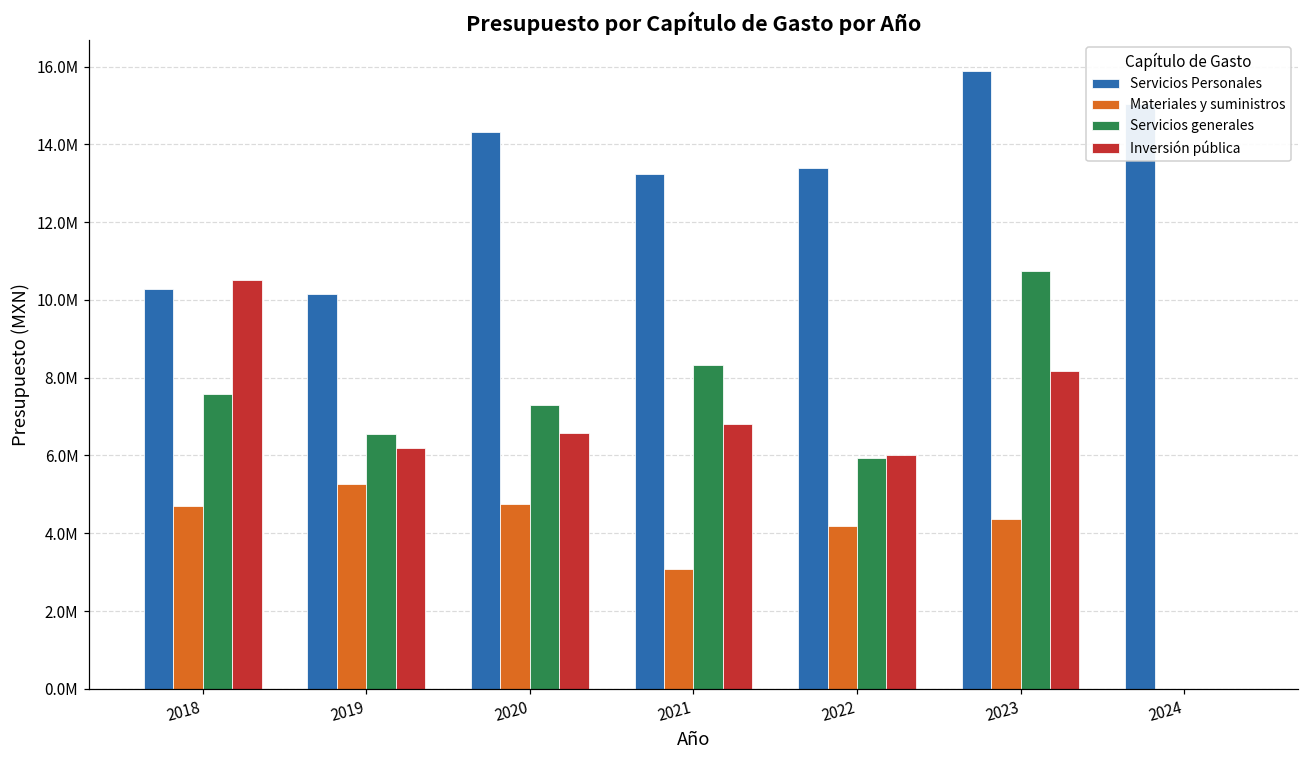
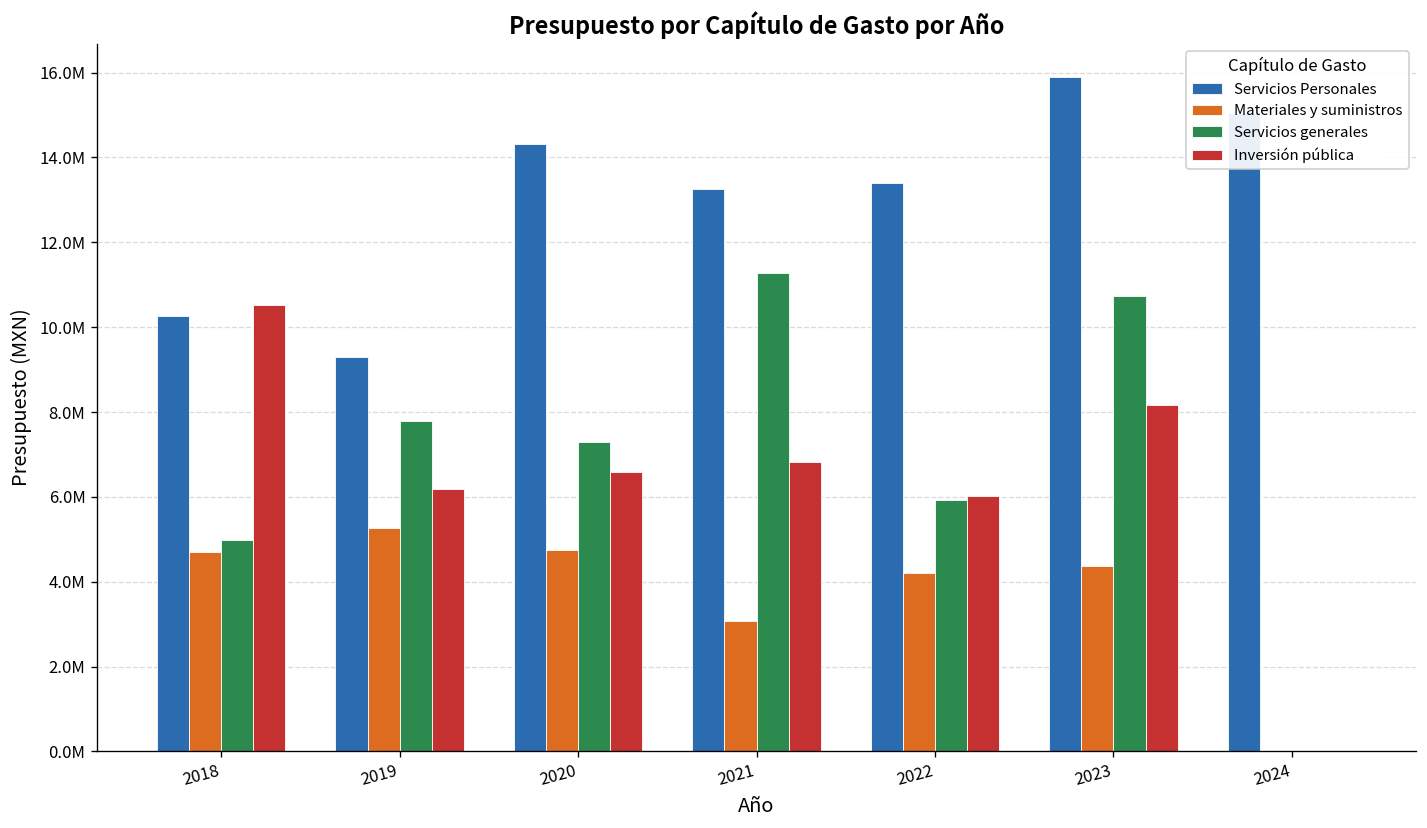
Servicios generales, 2018: 7600000 -> 5000000
Servicios Personales, 2019: 10200000 -> 9300000
Servicios generales, 2019: 6500000 -> 7800000
Servicios generales, 2021: 8300000 -> 11300000
